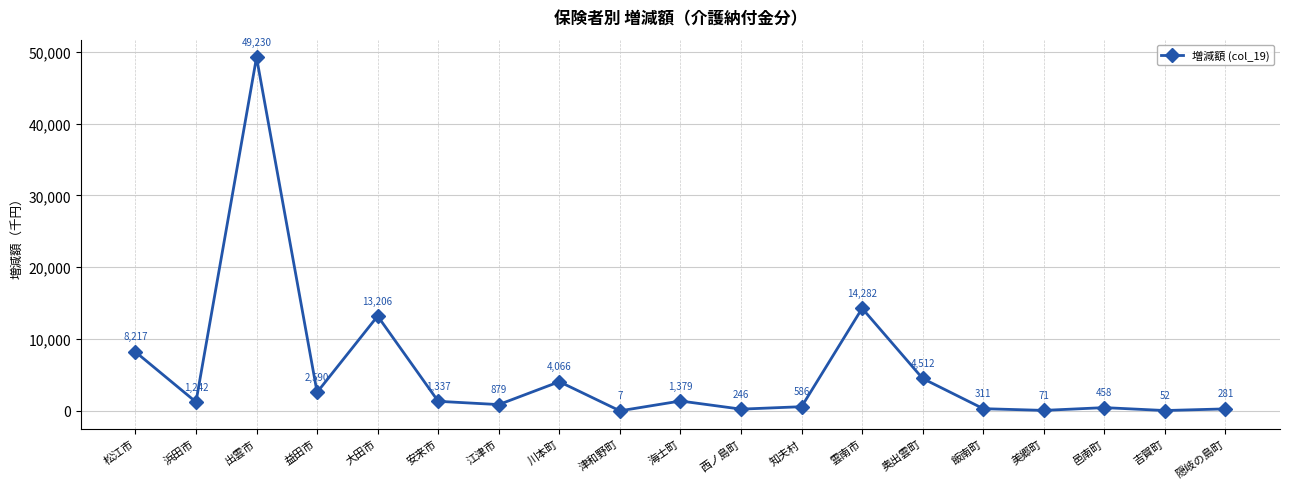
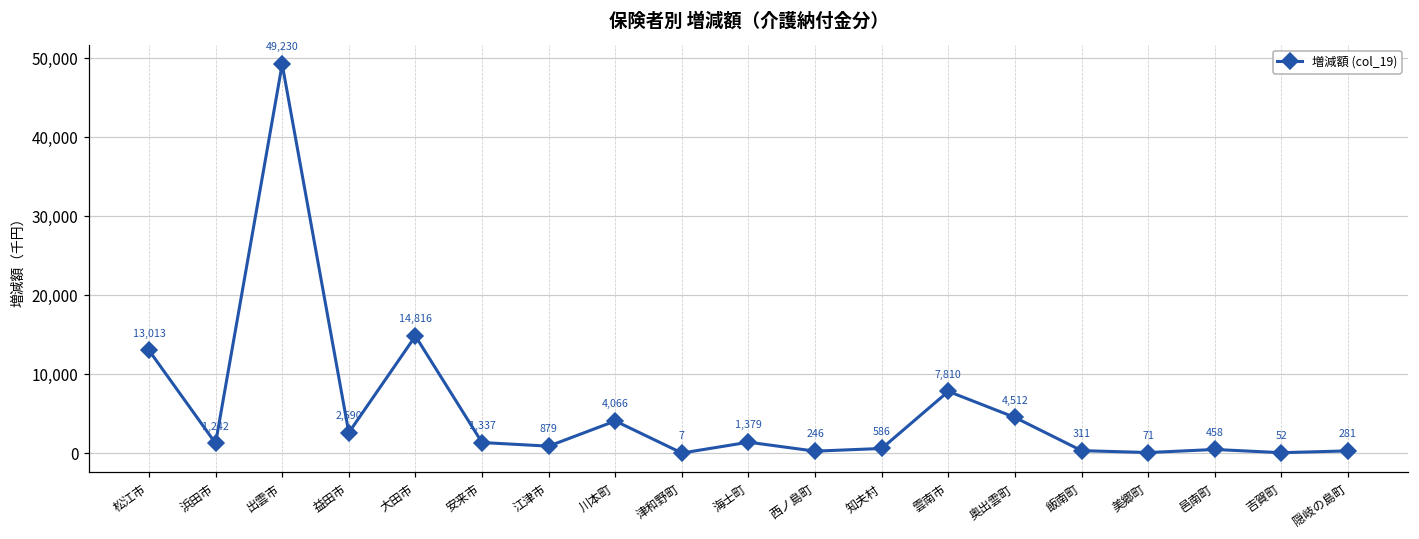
松江市: 8,217 -> 13,013
大田市: 13,206 -> 14,816
雲南市: 14,282 -> 7,810
